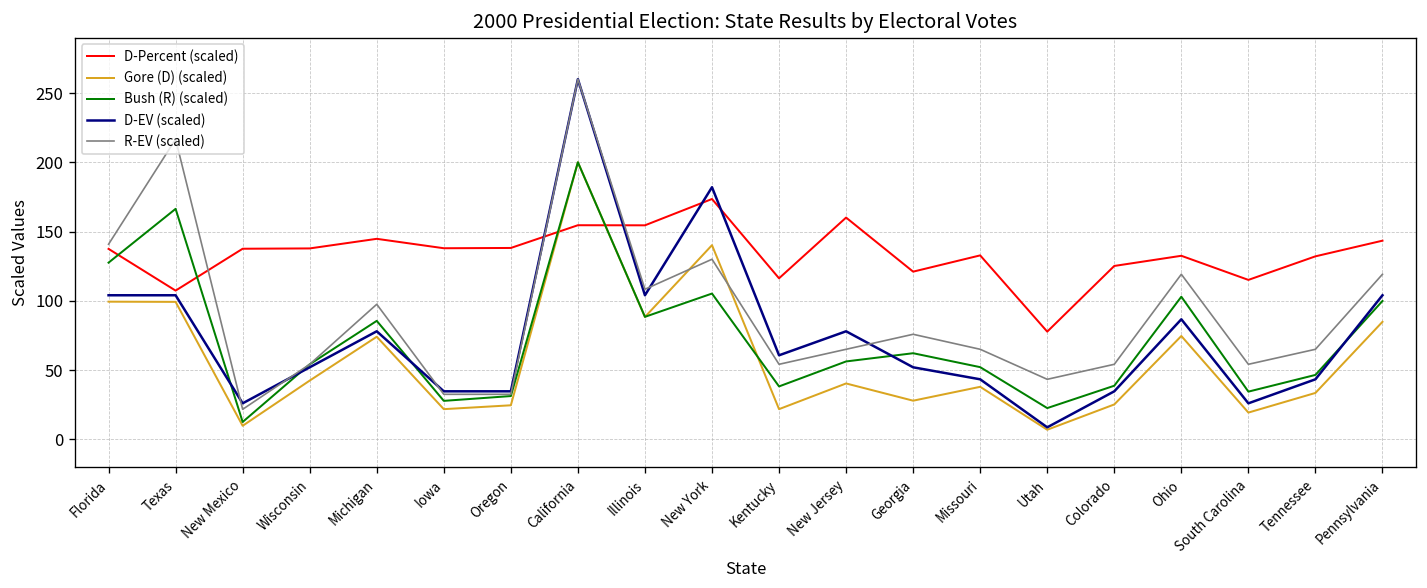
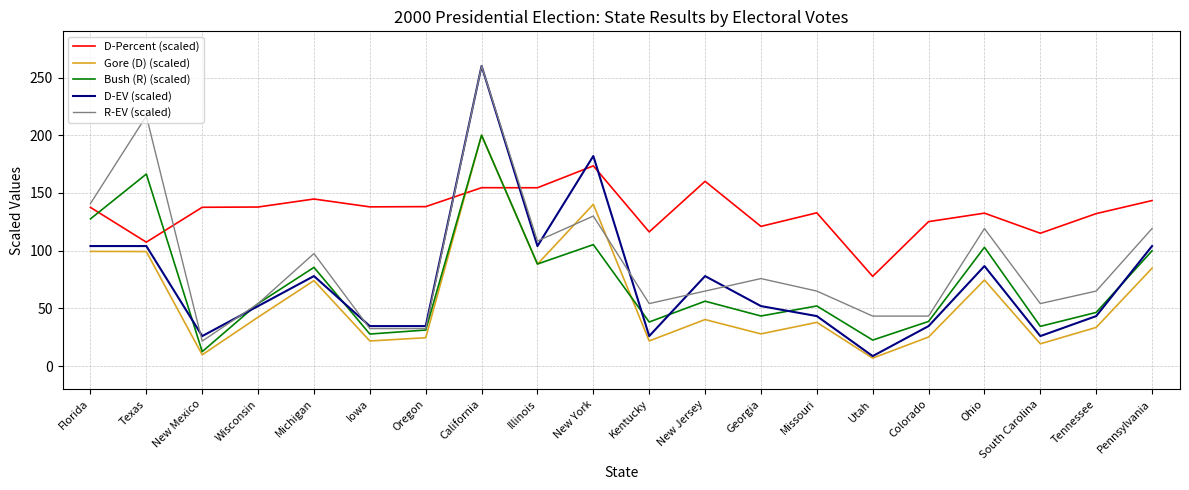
D-EV (scaled), Kentucky: 61 -> 26
Bush (R) (scaled), Georgia: 62 -> 43
R-EV (scaled), Colorado: 54 -> 43
